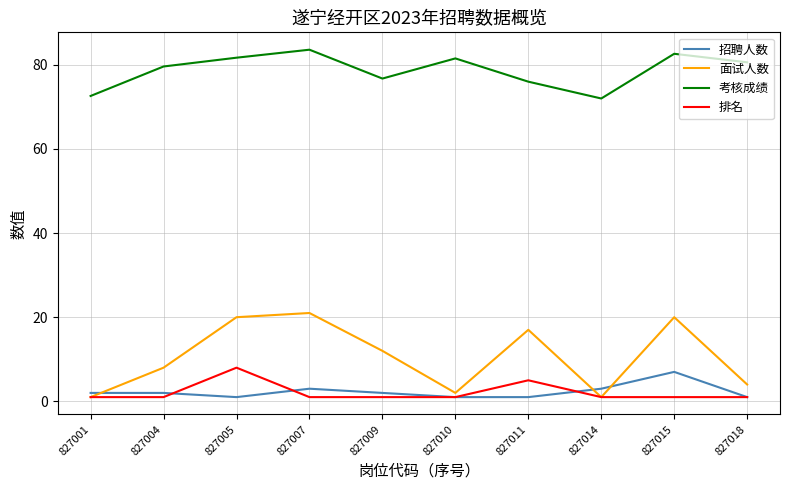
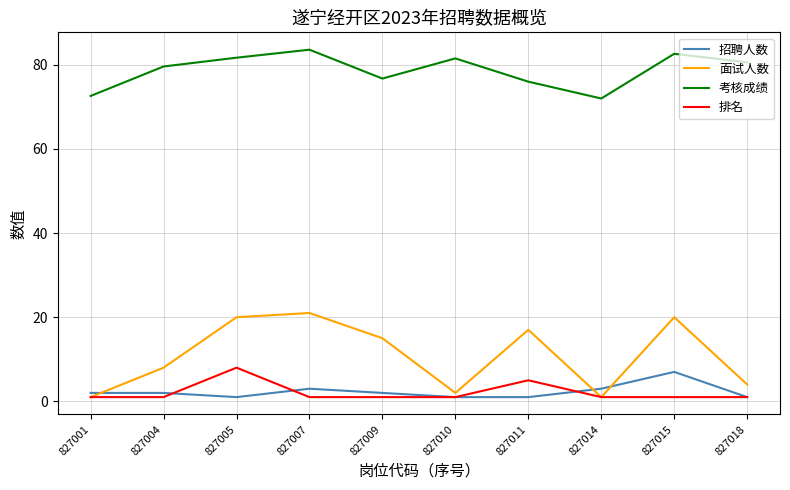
面试人数, 827009: 12 -> 15
